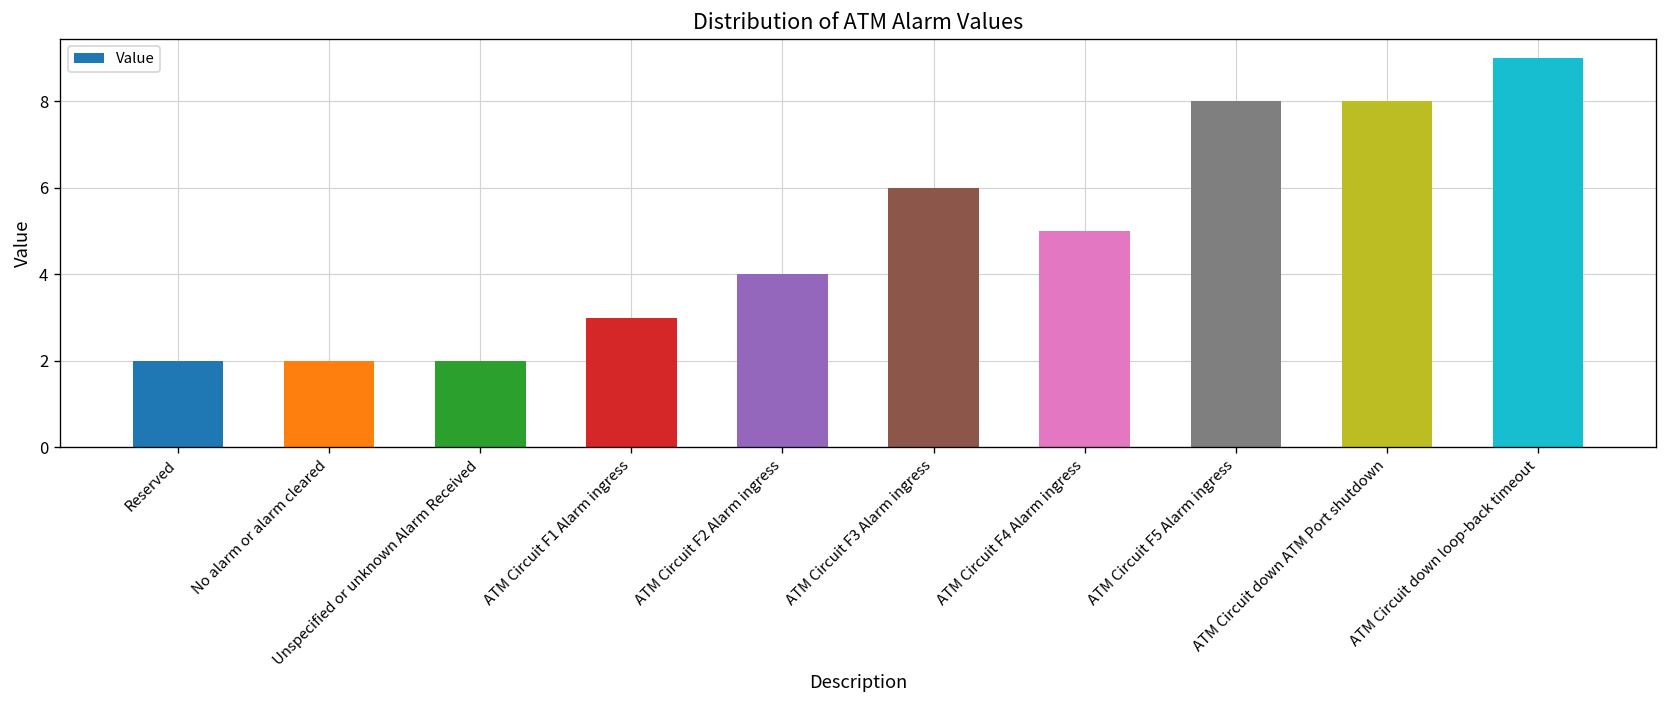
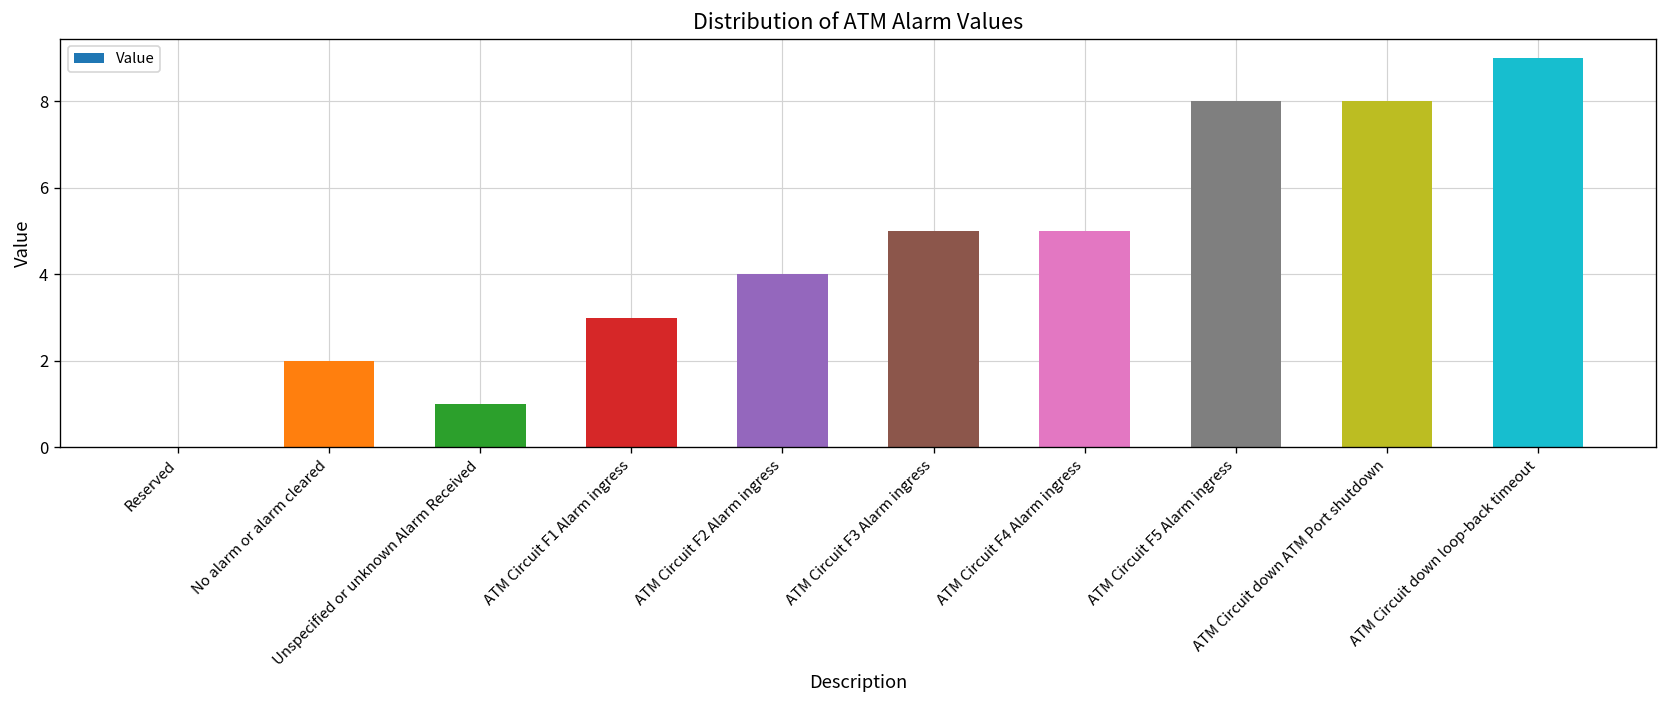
Reserved: 2 -> 0
Unspecified or unknown Alarm Received: 2 -> 1
ATM Circuit F3 Alarm ingress: 6 -> 5
